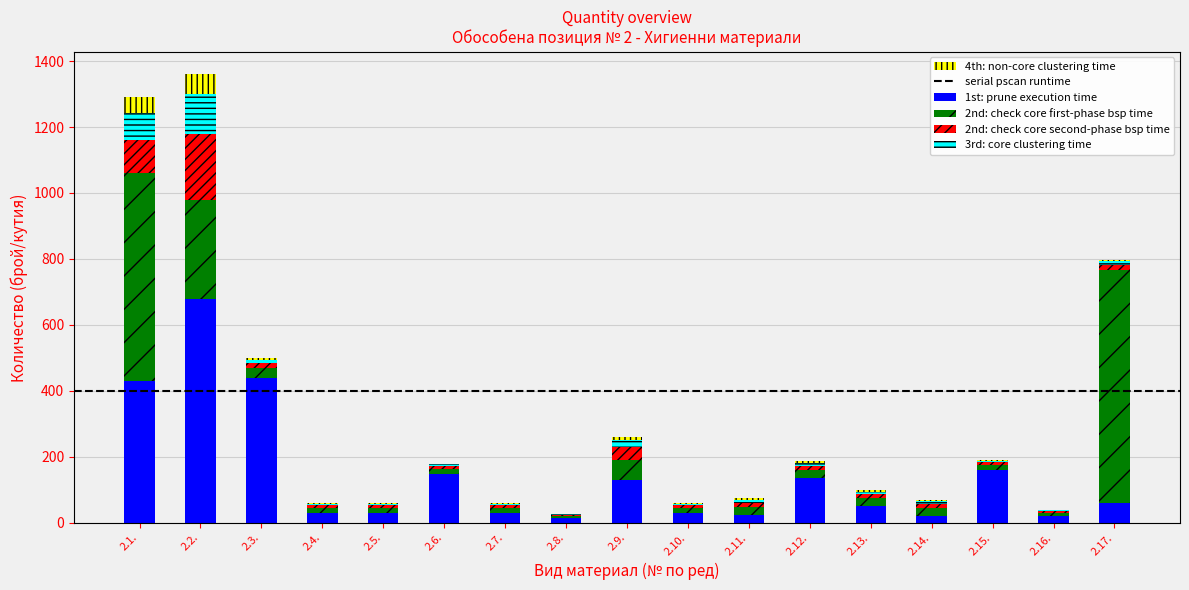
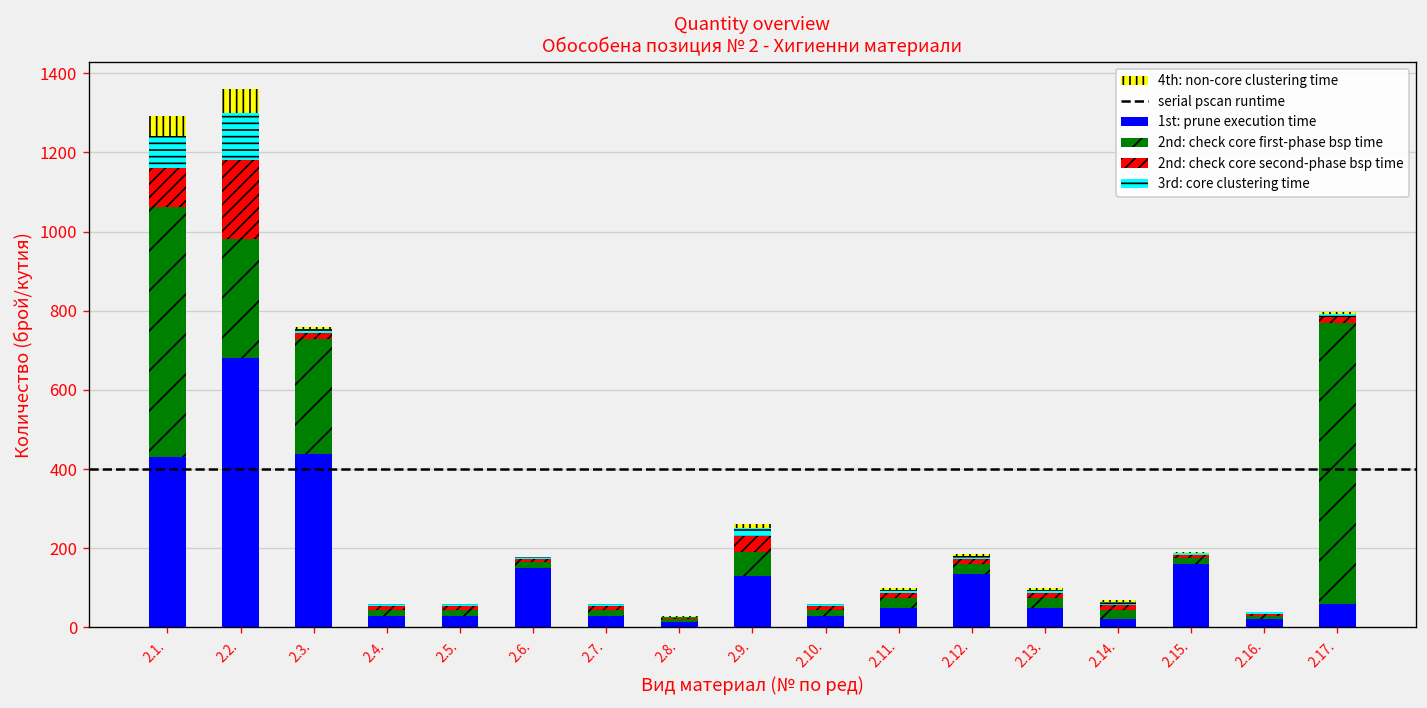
2nd: check core first-phase bsp time, 2.3.: 30 -> 290
1st: prune execution time, 2.11.: 20 -> 50
